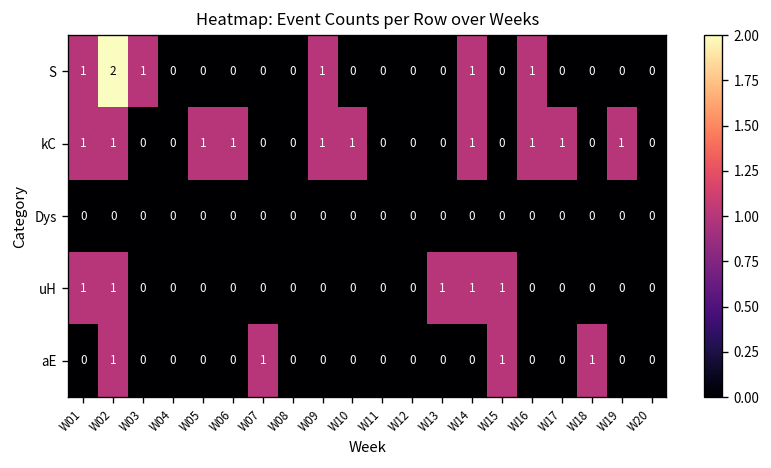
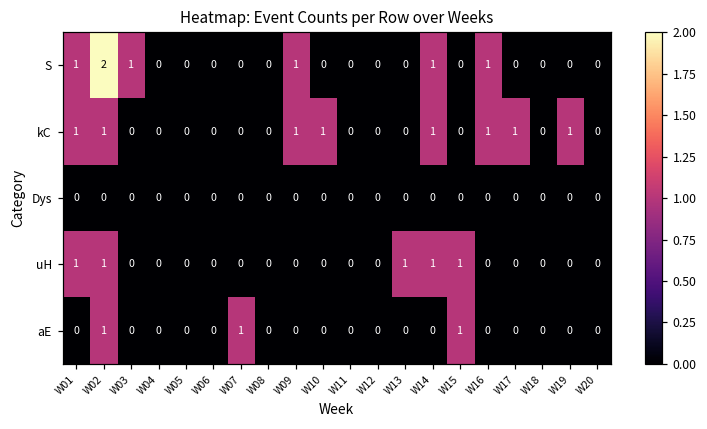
kC, W05: 1 -> 0
kC, W06: 1 -> 0
aE, W18: 1 -> 0
